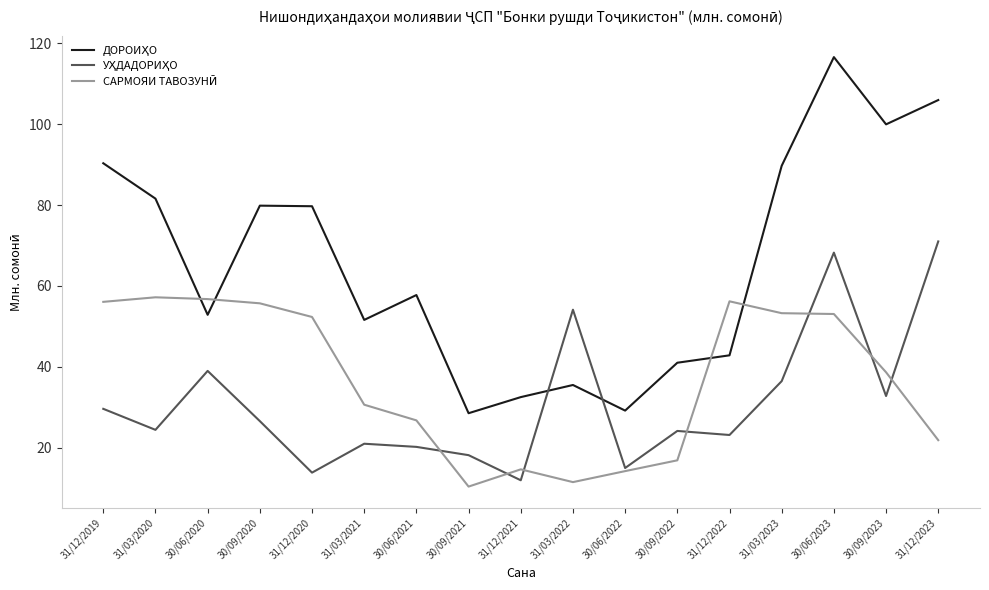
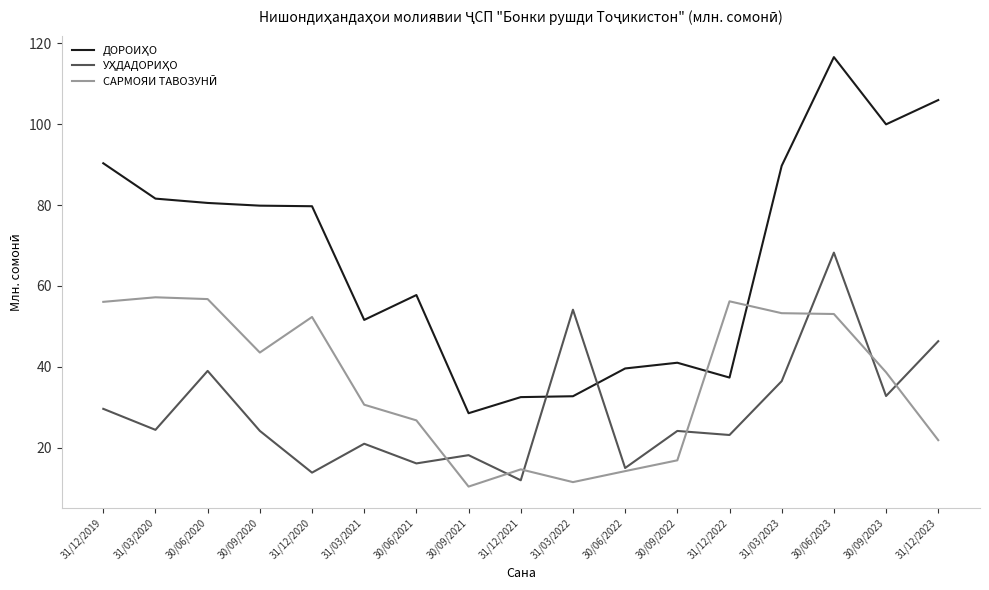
ДОРОИҲО, 30/06/2020: 53 -> 81
УҲДАДОРИҲО, 30/09/2020: 27 -> 24
САРМОЯИ ТАВОЗУНӢ, 30/09/2020: 56 -> 44
УҲДАДОРИҲО, 30/06/2021: 20 -> 16
ДОРОИҲО, 31/03/2022: 36 -> 33
ДОРОИҲО, 30/06/2022: 29 -> 40
ДОРОИҲО, 31/12/2022: 43 -> 37
УҲДАДОРИҲО, 31/12/2023: 71 -> 46
